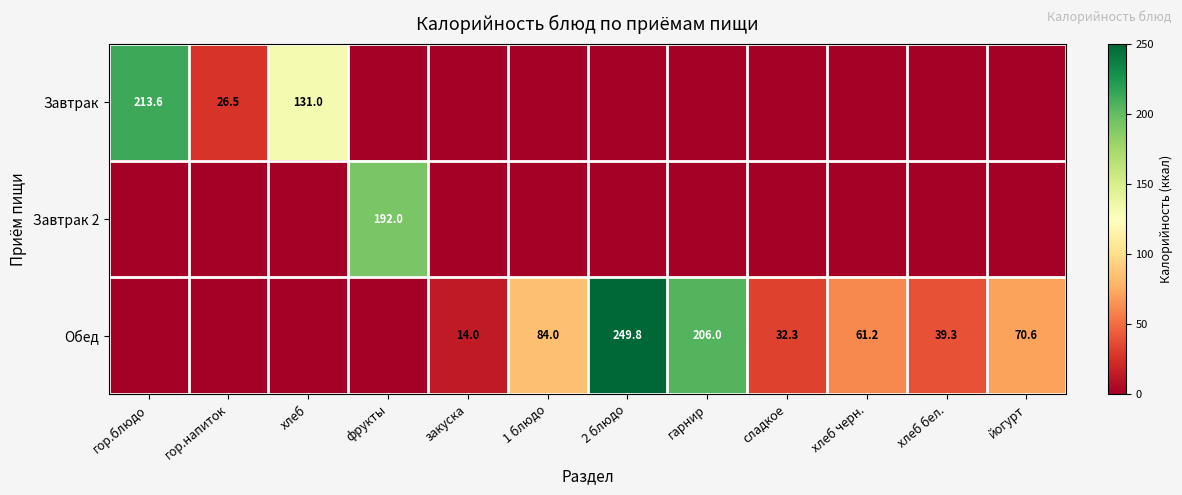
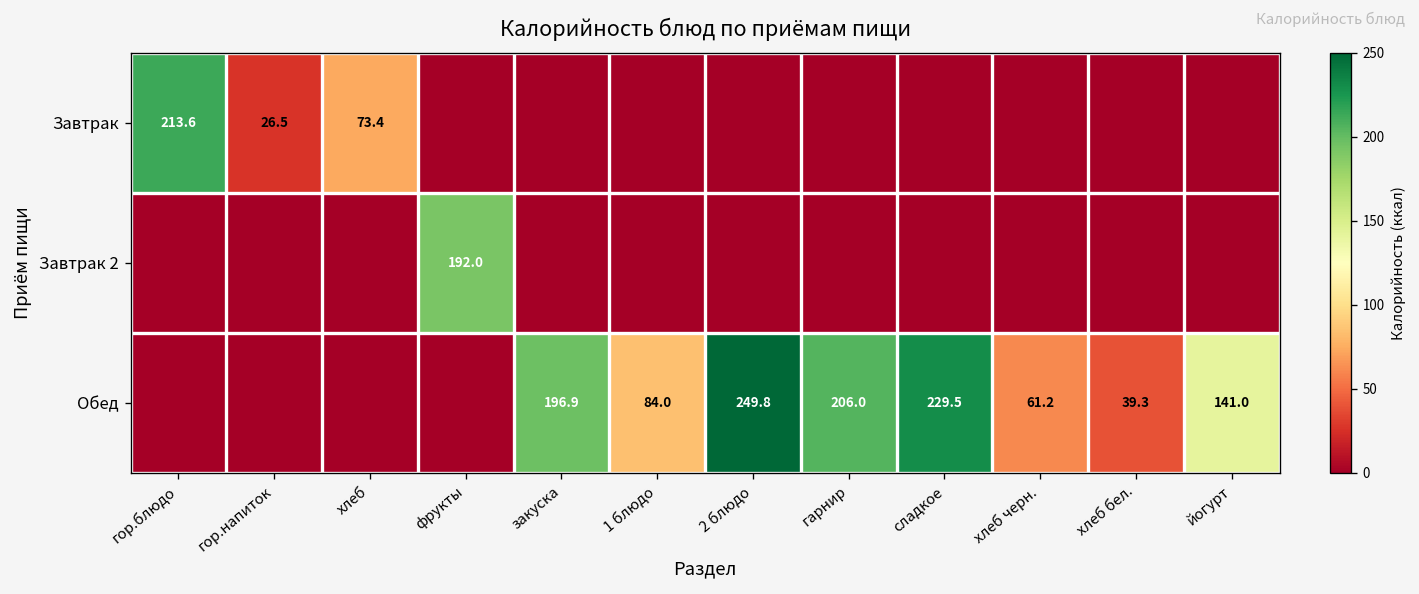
Завтрак, хлеб: 131.0 -> 73.4
Обед, закуска: 14.0 -> 196.9
Обед, сладкое: 32.3 -> 229.5
Обед, йогурт: 70.6 -> 141.0
